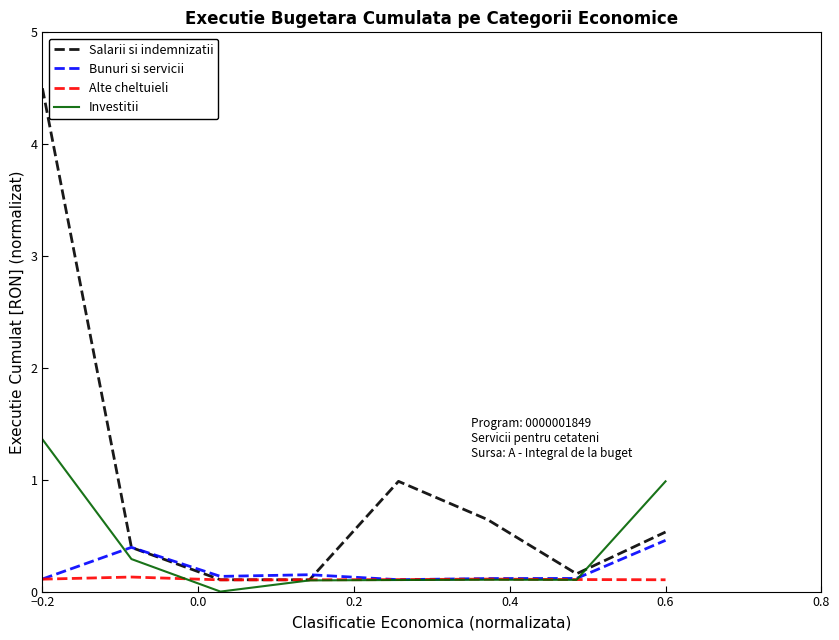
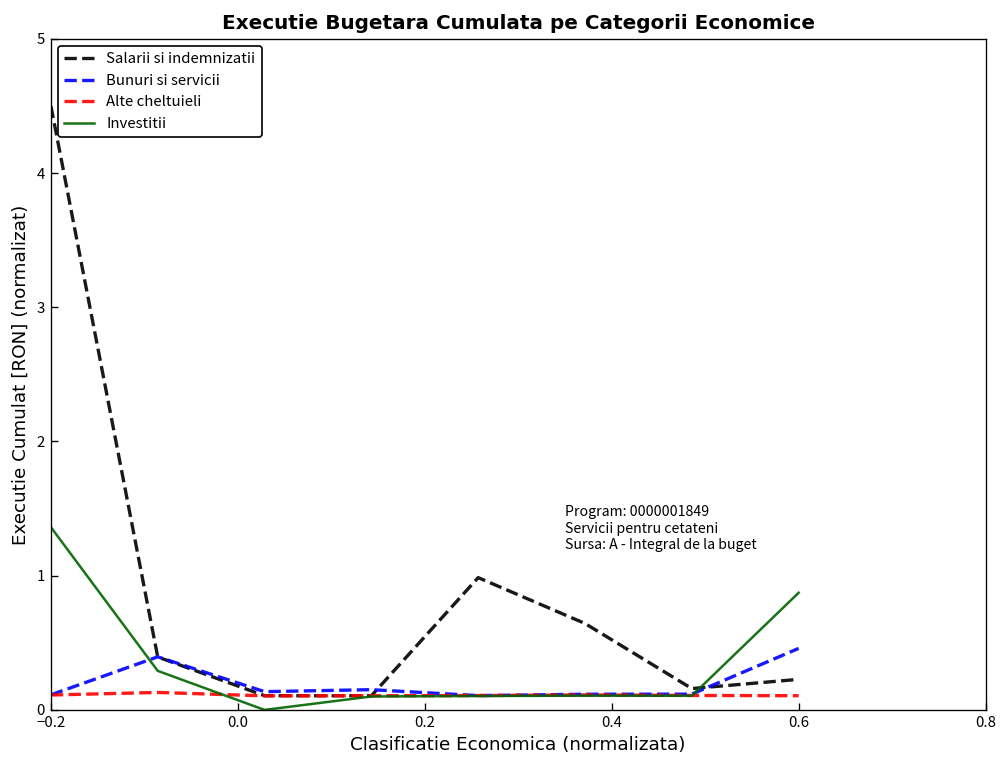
Salarii si indemnizatii, 0.6: 0.53 -> 0.23
Investitii, 0.6: 0.99 -> 0.87
